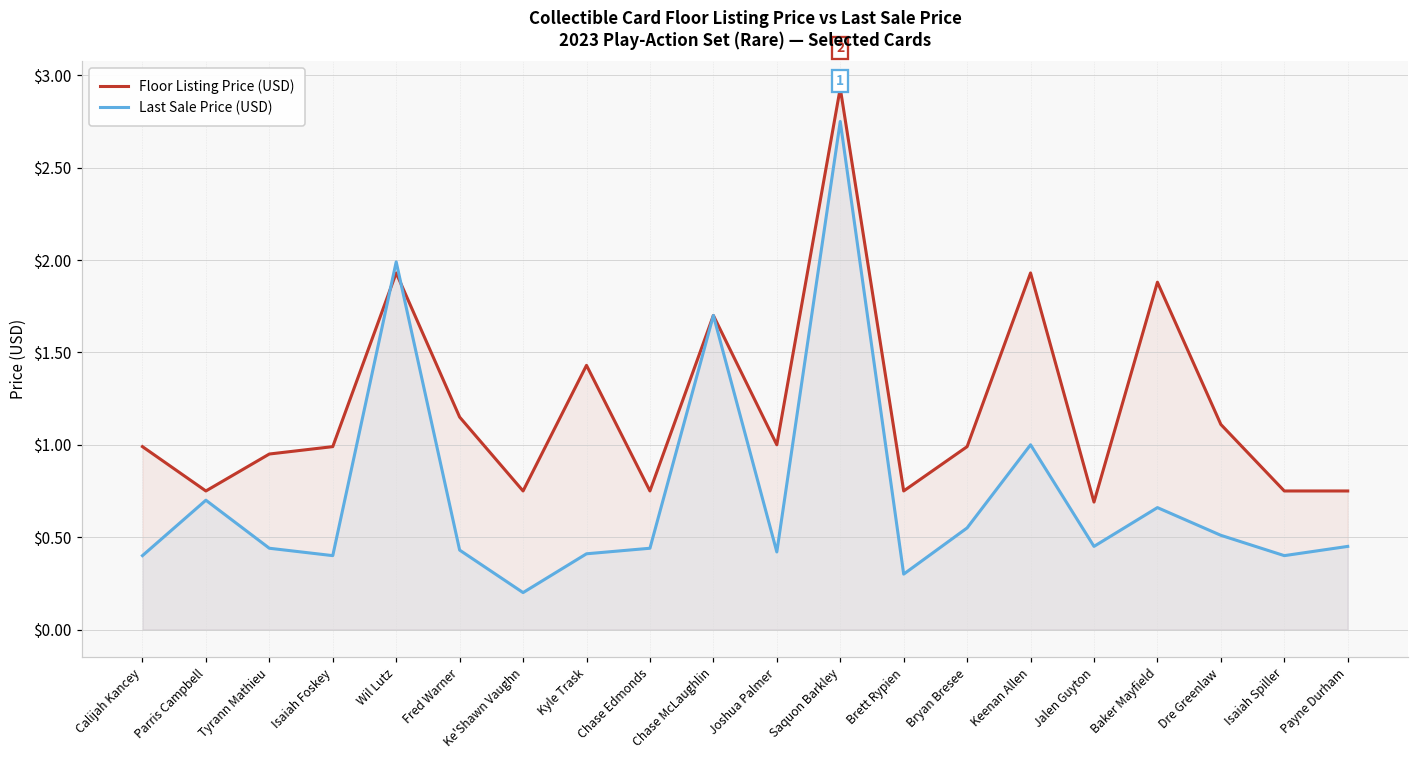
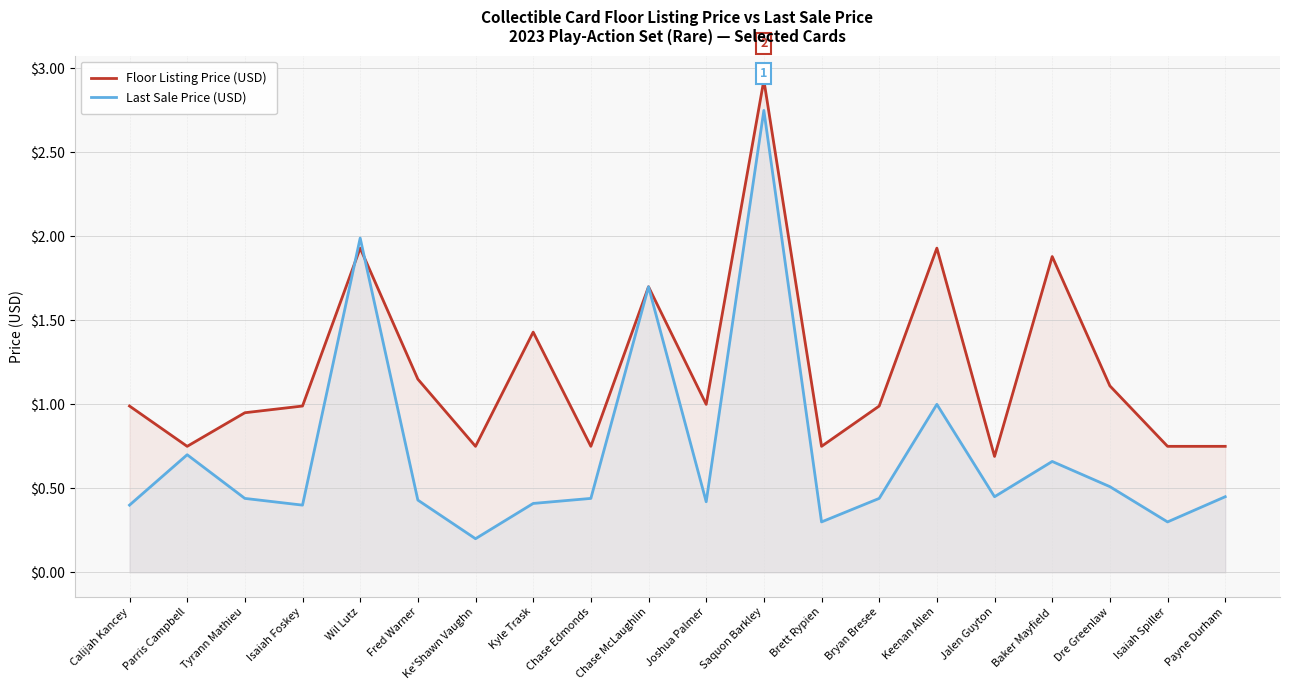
Last Sale Price (USD), Bryan Bresee: $0.55 -> $0.44
Last Sale Price (USD), Isaiah Spiller: $0.4 -> $0.3
